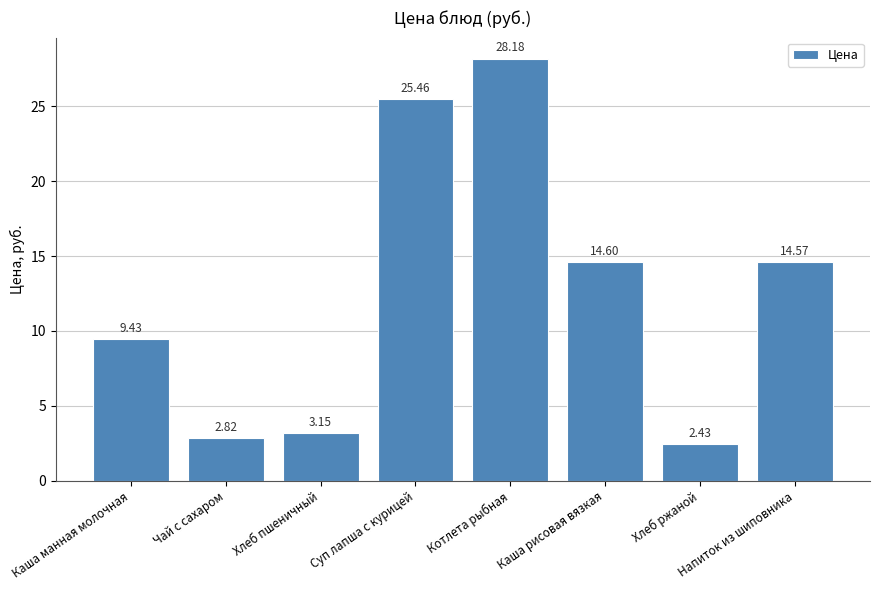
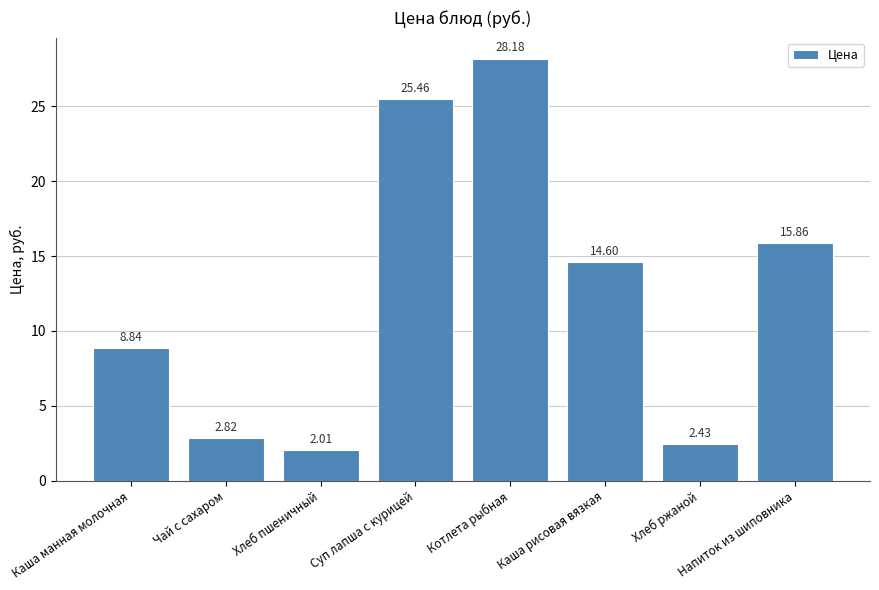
Каша манная молочная: 9.43 -> 8.84
Хлеб пшеничный: 3.15 -> 2.01
Напиток из шиповника: 14.57 -> 15.86
